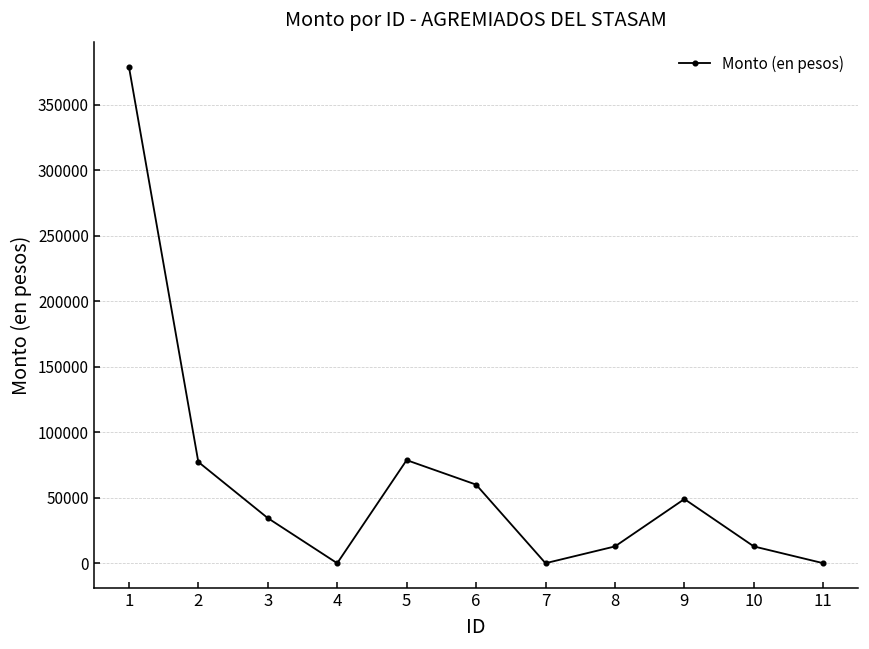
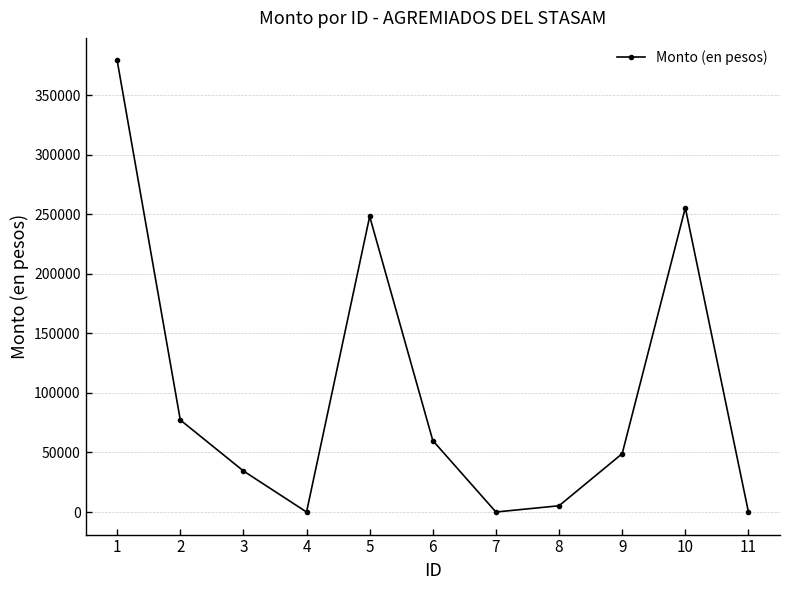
5: 79000 -> 248000
8: 13000 -> 5000
10: 13000 -> 255000
